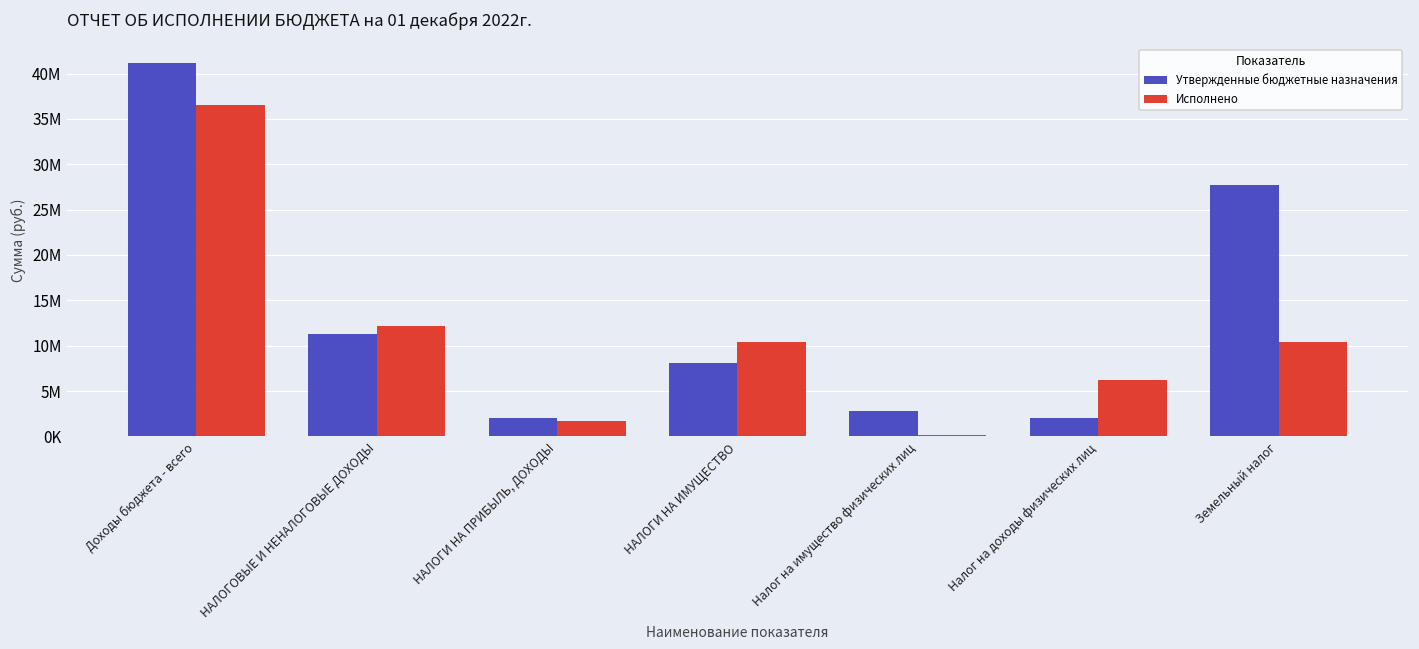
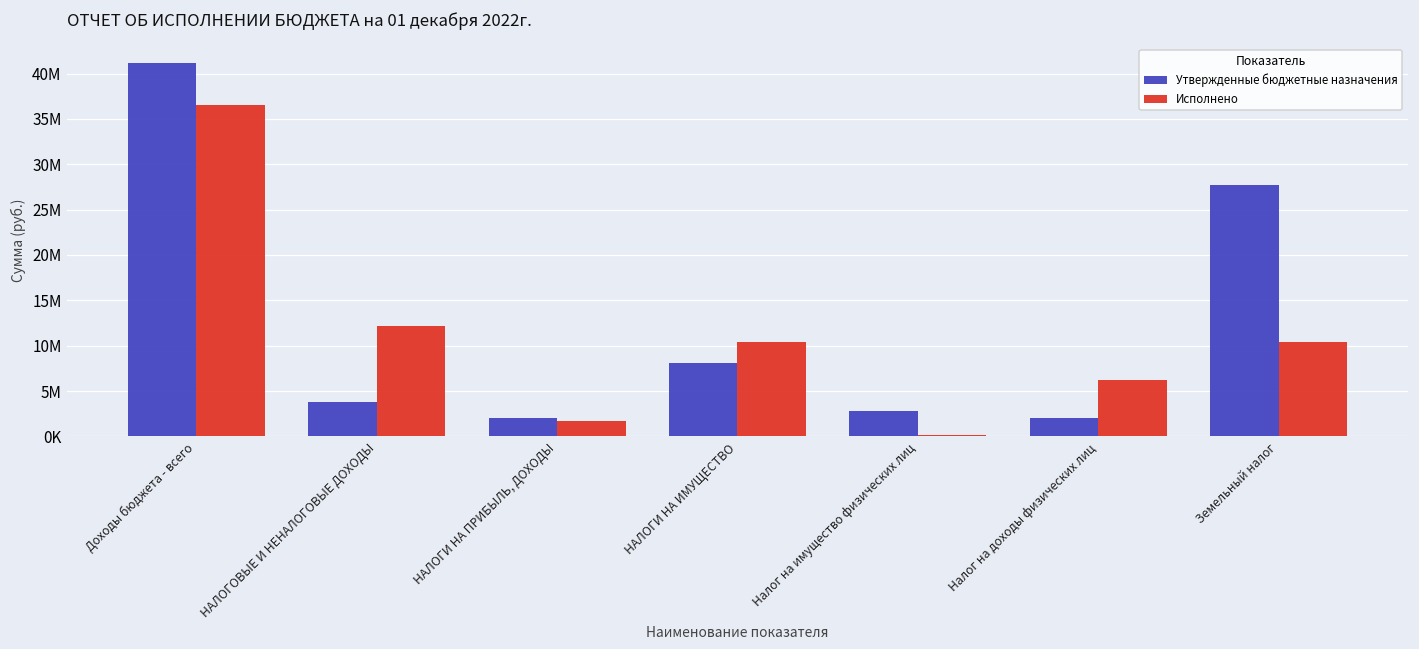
Утвержденные бюджетные назначения, НАЛОГОВЫЕ И НЕНАЛОГОВЫЕ ДОХОДЫ: 11000000 -> 4000000
